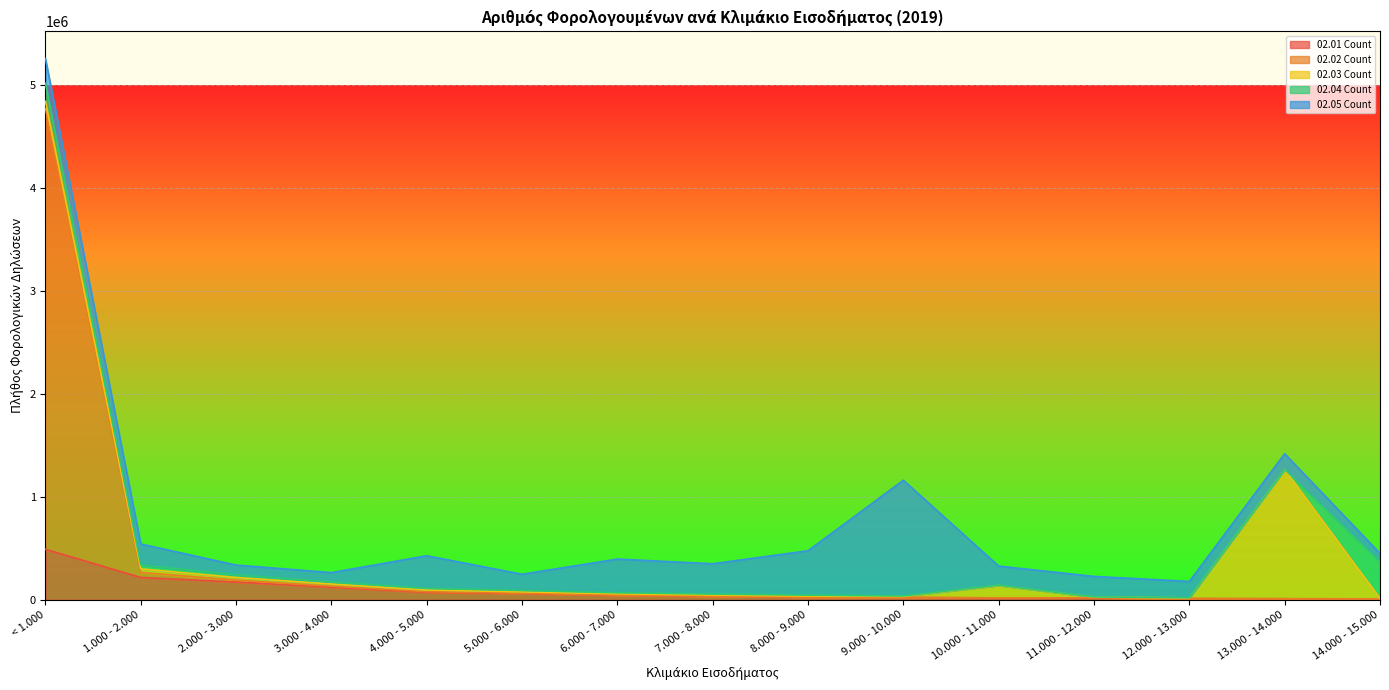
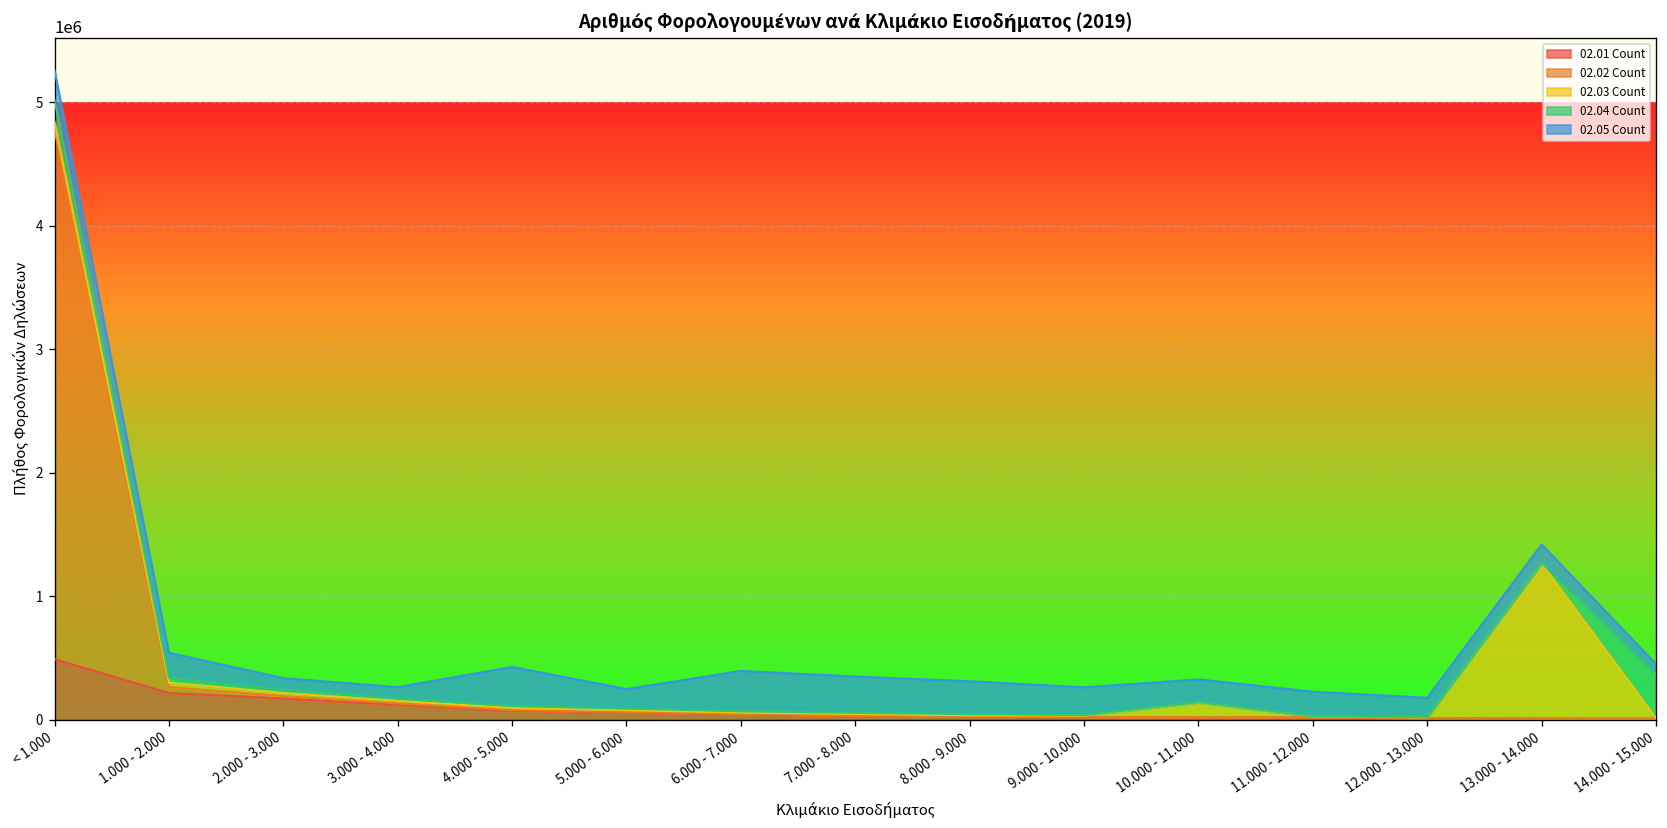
02.05 Count, 8.000 - 9.000: 430000 -> 270000
02.05 Count, 9.000 - 10.000: 1130000 -> 230000
